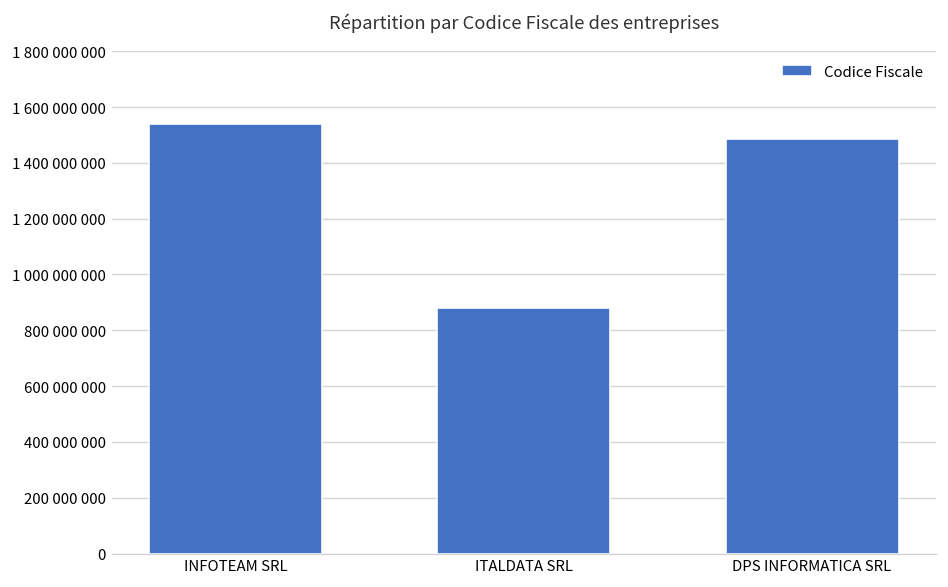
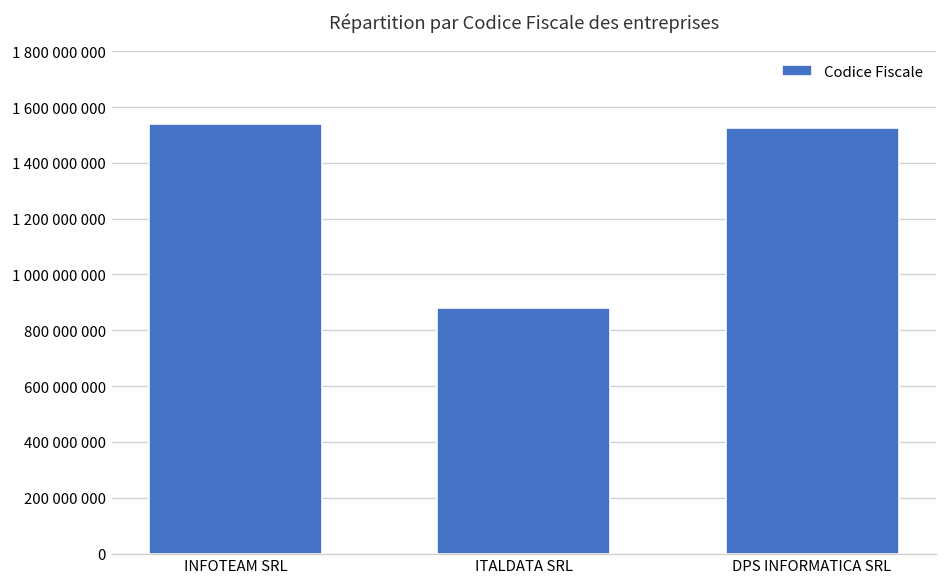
DPS INFORMATICA SRL: 1490000000 -> 1520000000
